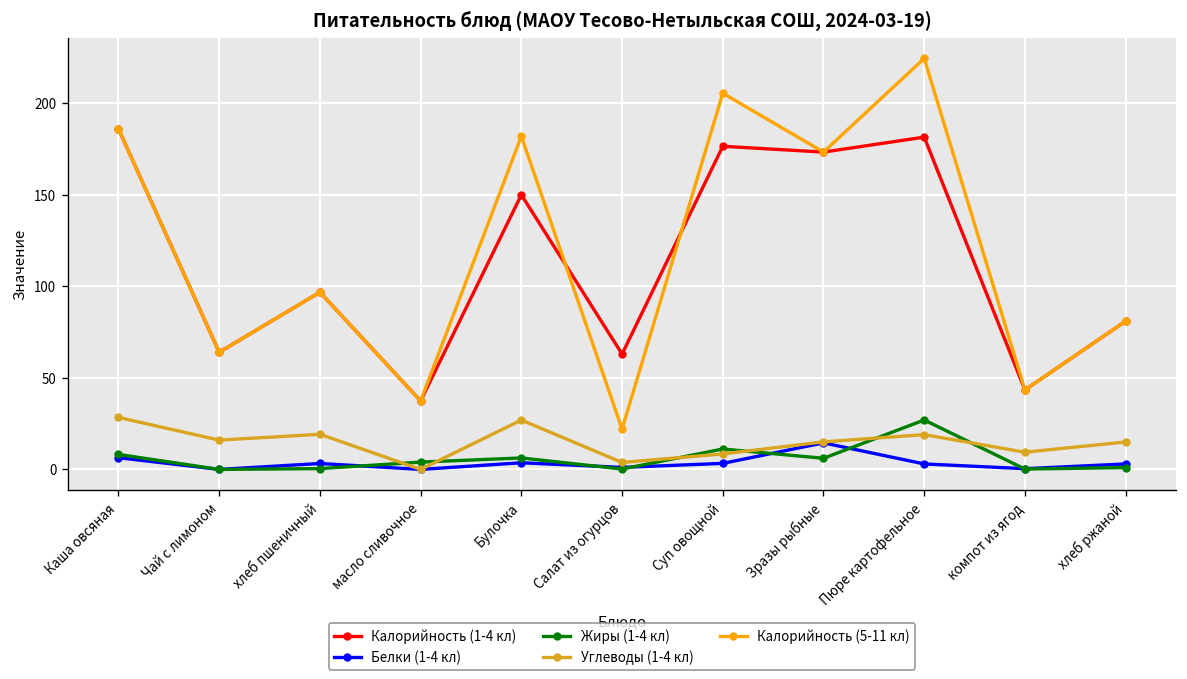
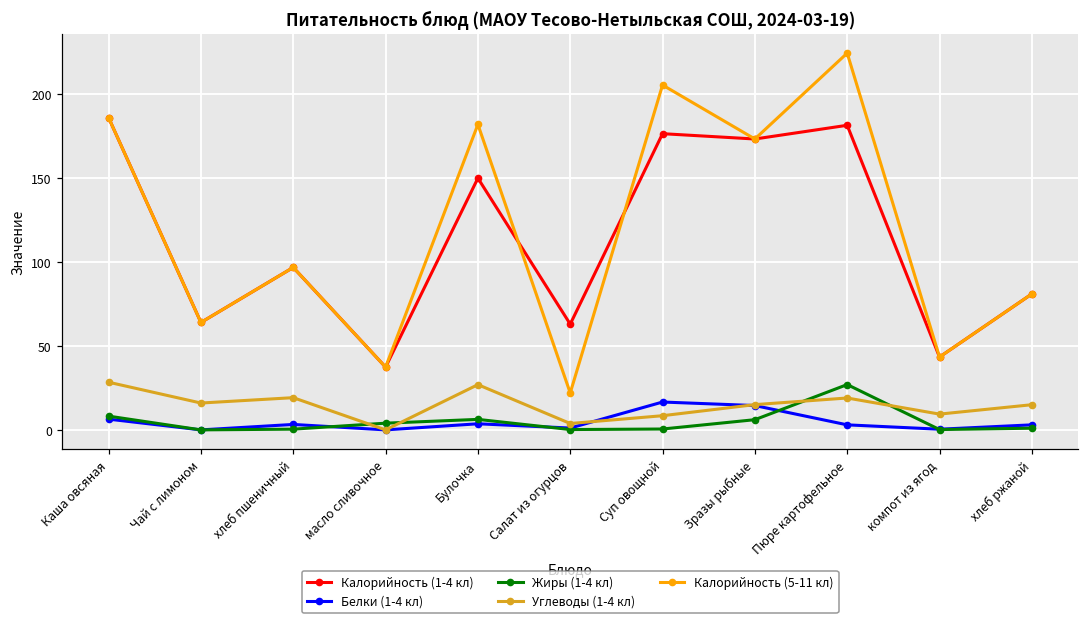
Белки (1-4 кл), Суп овощной: 3 -> 17
Жиры (1-4 кл), Суп овощной: 11 -> 1
